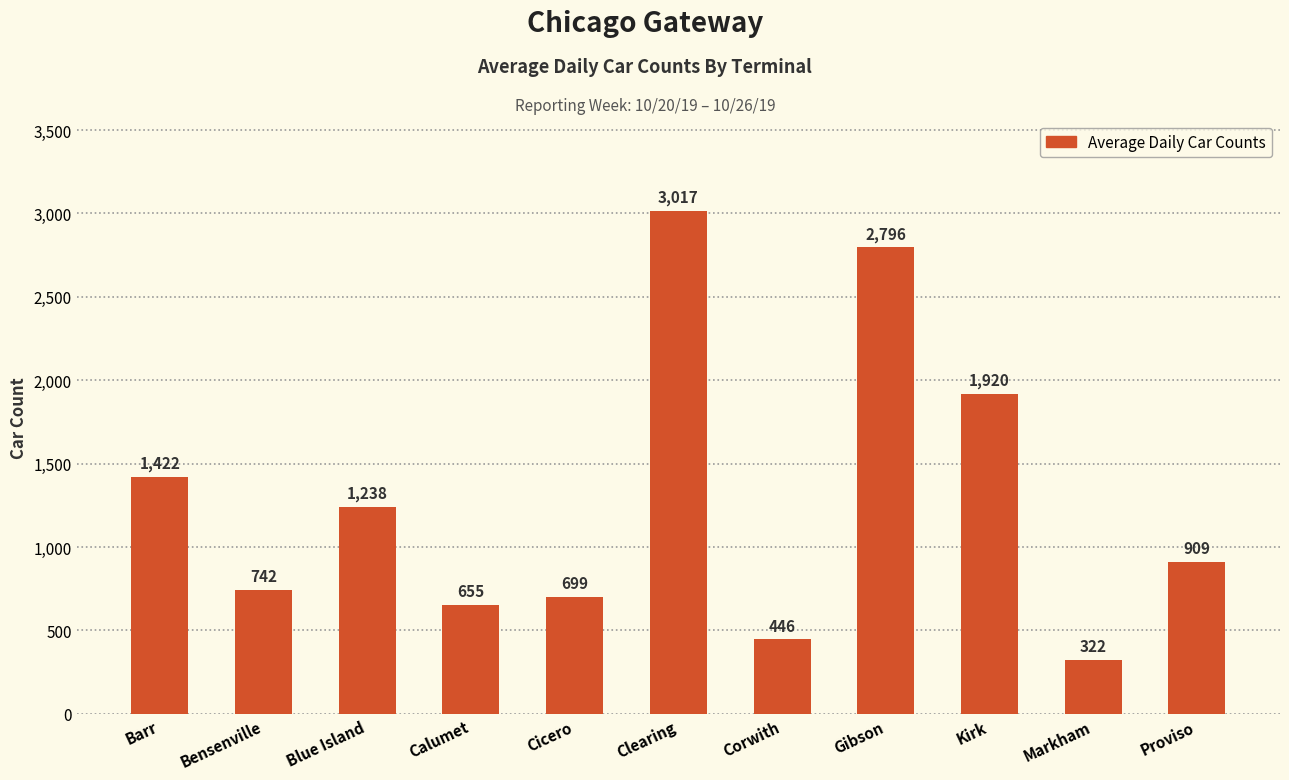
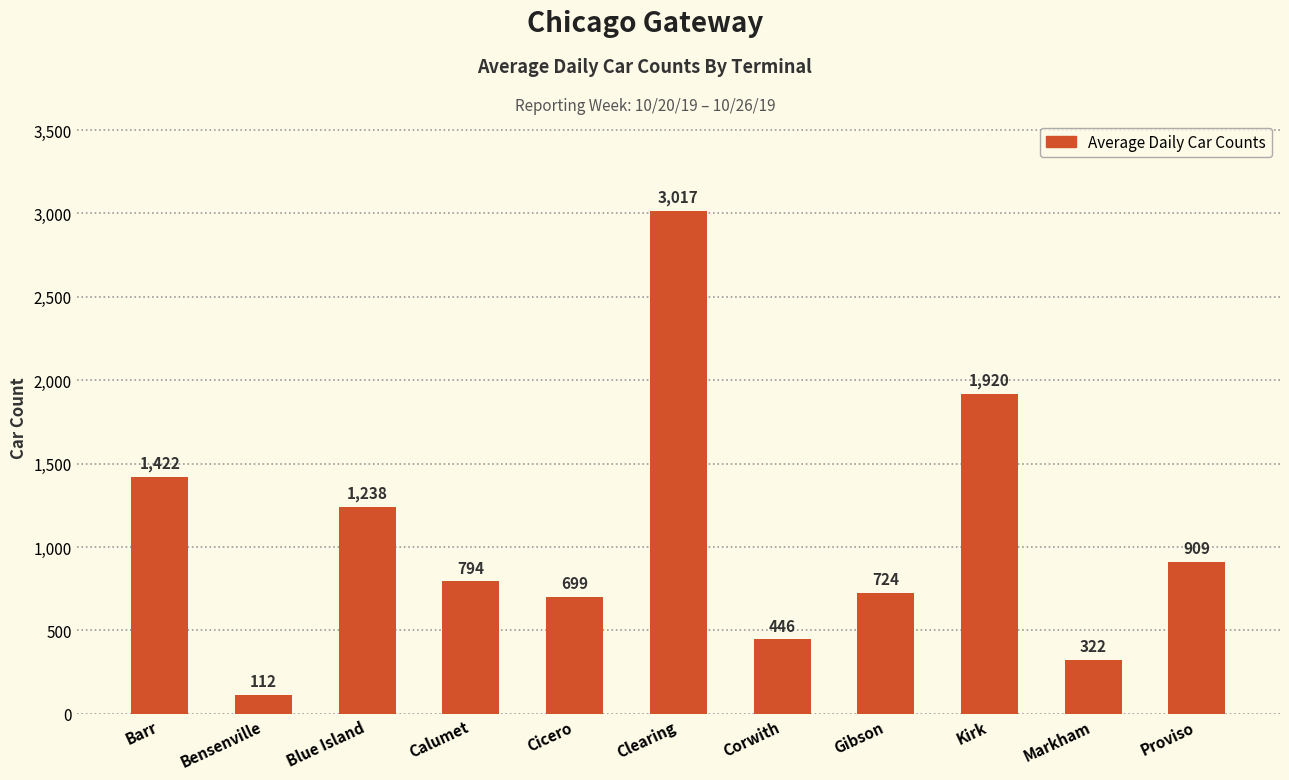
Bensenville: 742 -> 112
Calumet: 655 -> 794
Gibson: 2,796 -> 724
